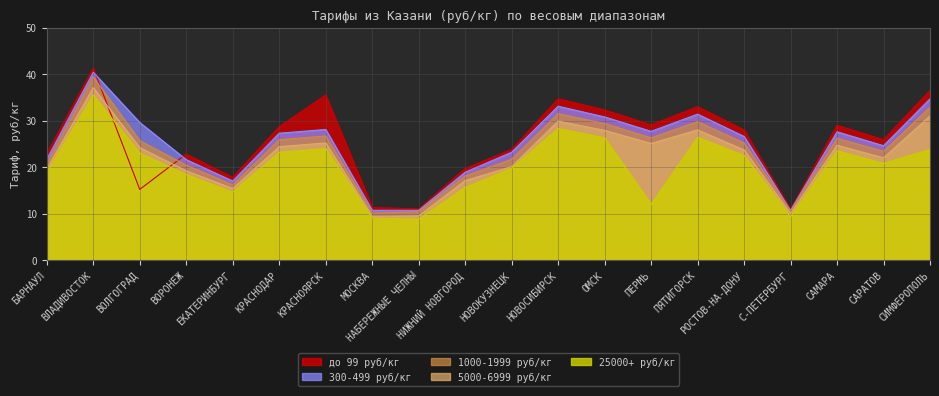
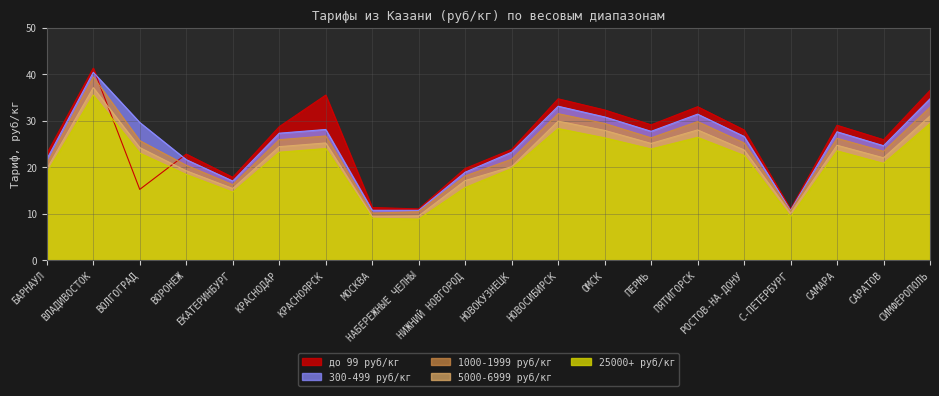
25000+ руб/кг, ПЕРМЬ: 12 -> 24
25000+ руб/кг, СИМФЕРОПОЛЬ: 24 -> 29
